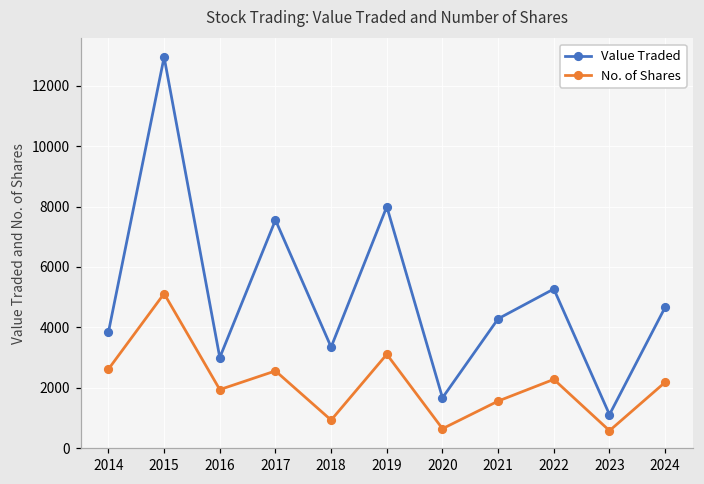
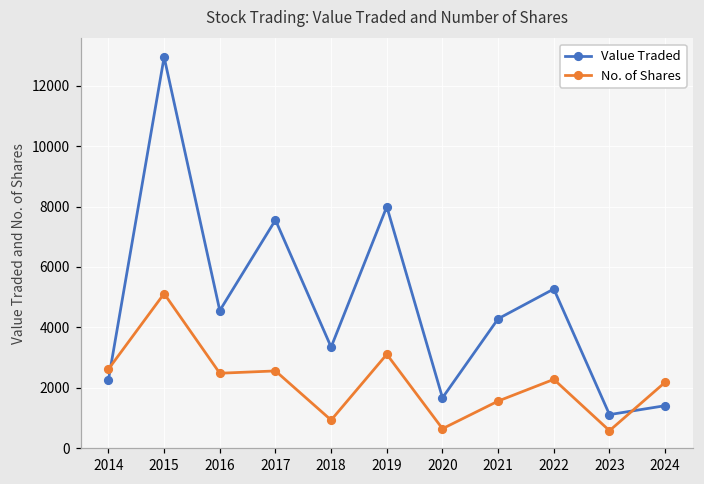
Value Traded, 2014: 3800 -> 2300
Value Traded, 2016: 3000 -> 4600
No. of Shares, 2016: 1900 -> 2500
Value Traded, 2024: 4700 -> 1400
